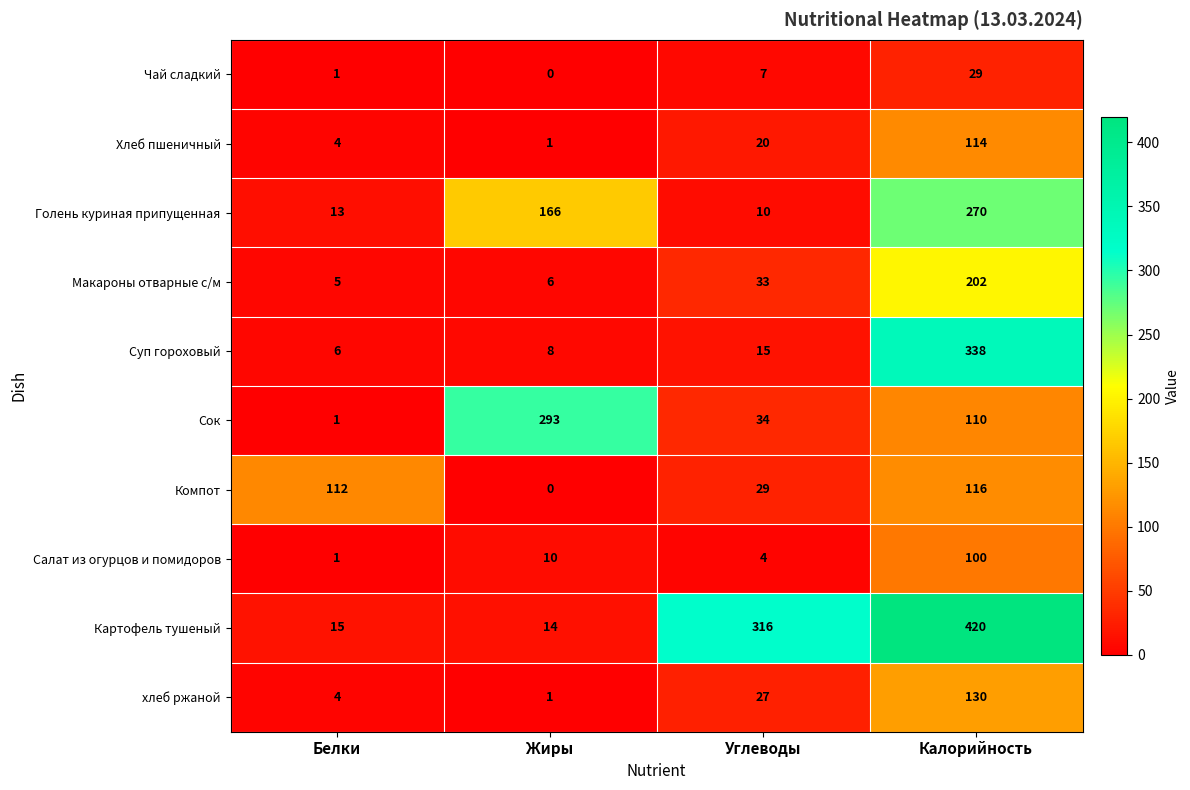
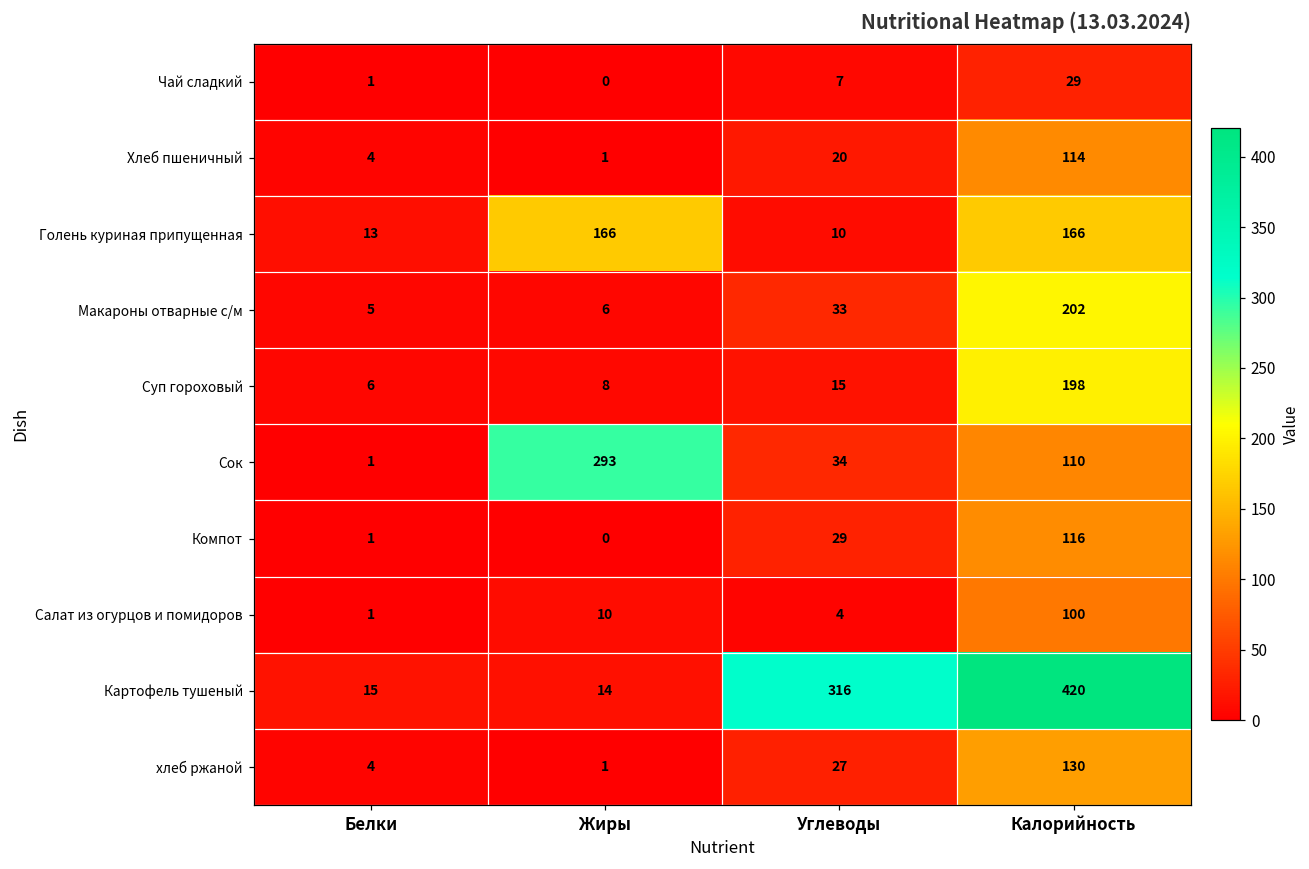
Голень куриная припущенная, Калорийность: 270 -> 166
Суп гороховый, Калорийность: 338 -> 198
Компот, Белки: 112 -> 1
